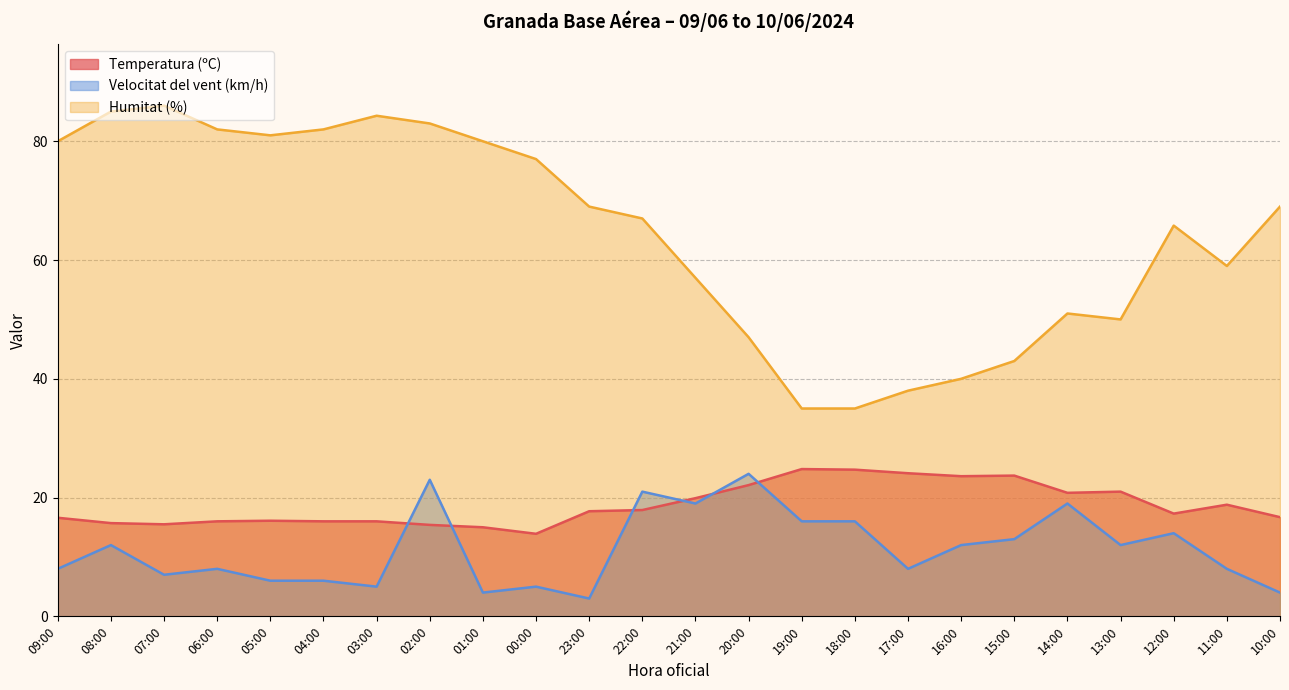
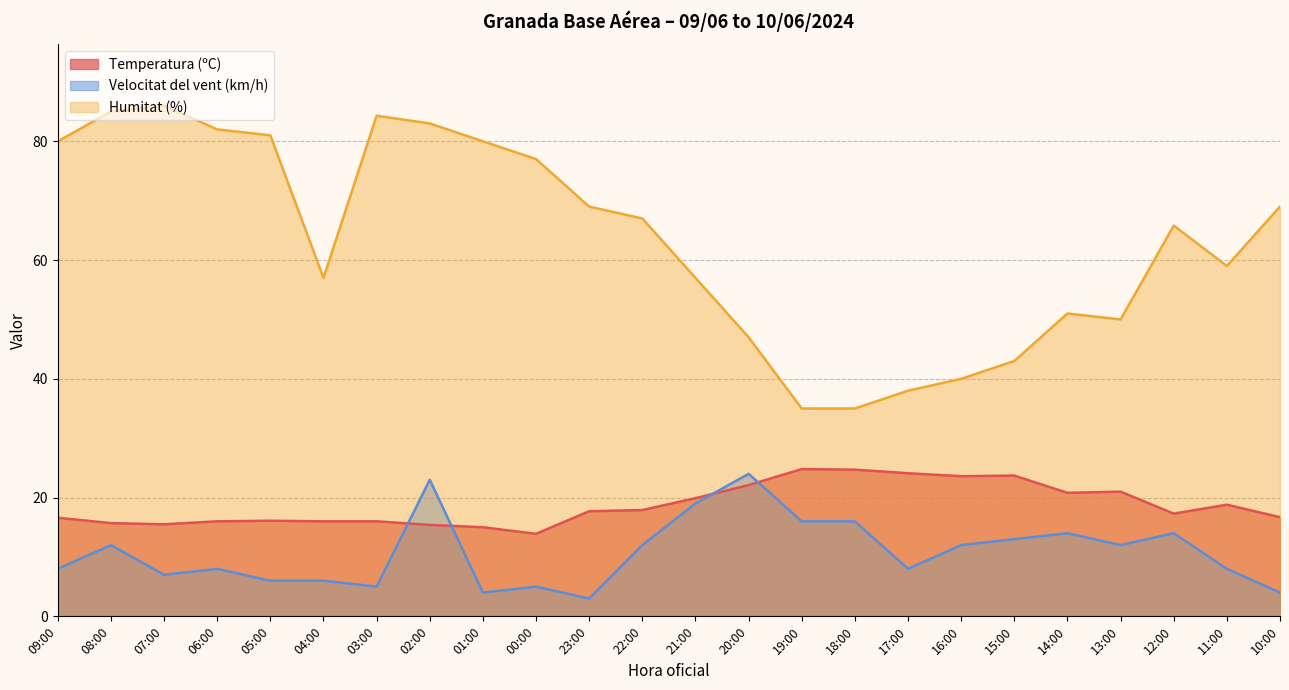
Humitat (%), 04:00: 82 -> 57
Velocitat del vent (km/h), 22:00: 21 -> 12
Velocitat del vent (km/h), 14:00: 19 -> 14
